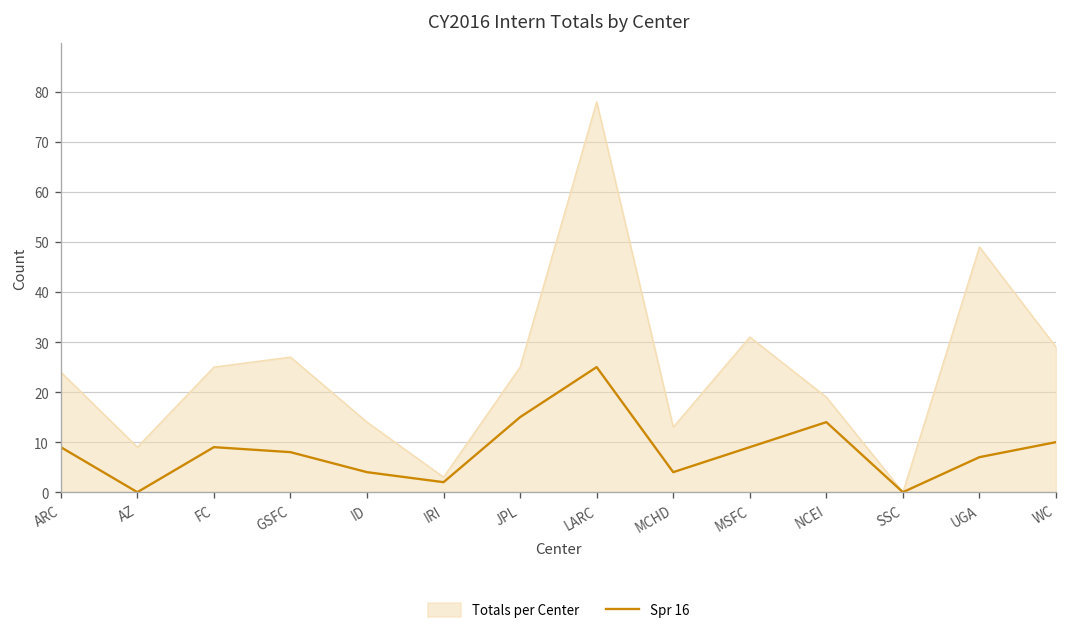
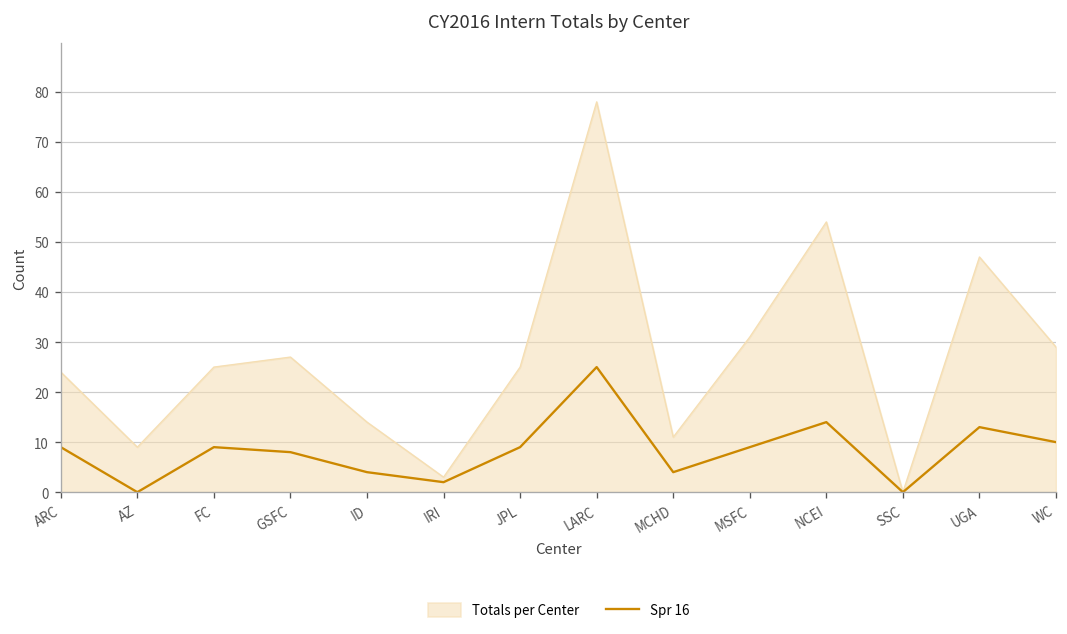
Spr 16, JPL: 15 -> 9
Totals per Center, MCHD: 13 -> 11
Totals per Center, NCEI: 19 -> 54
Totals per Center, UGA: 49 -> 47
Spr 16, UGA: 7 -> 13
